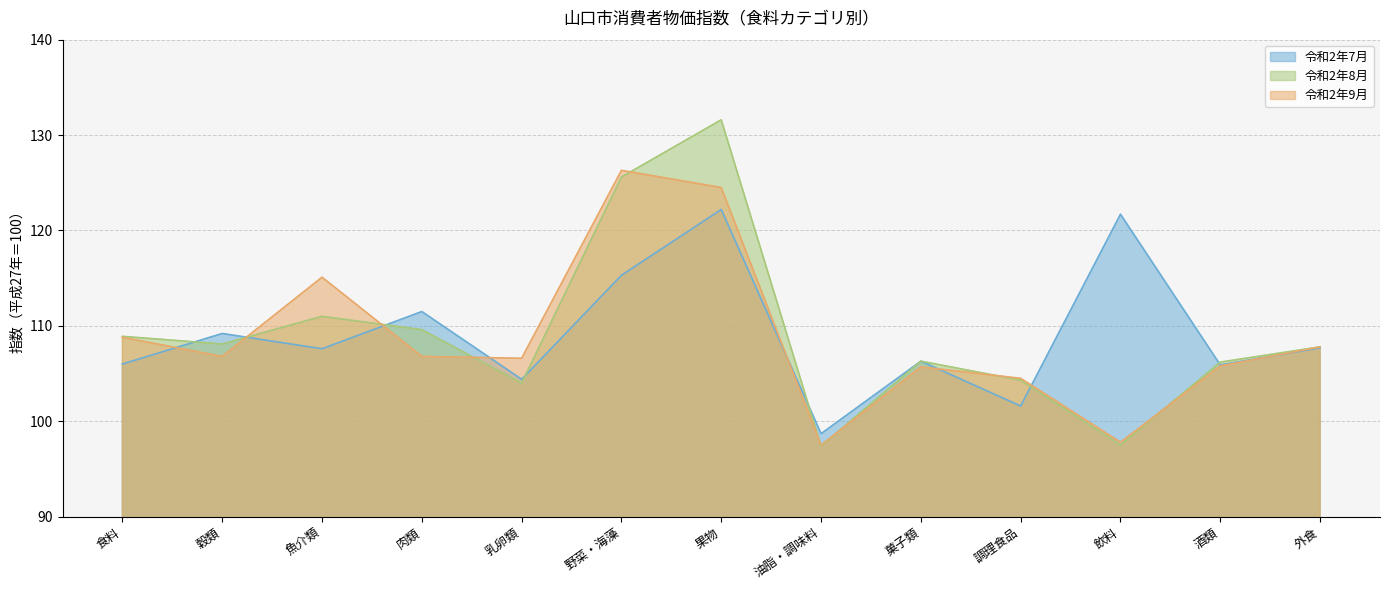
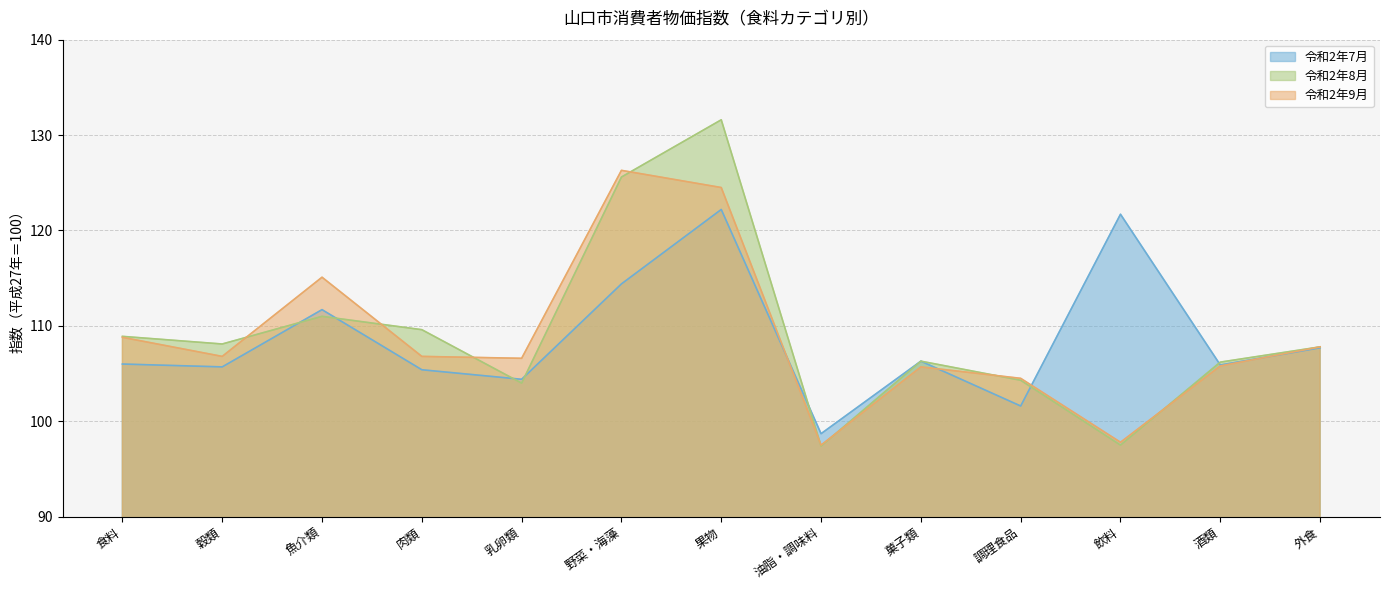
令和2年7月, 穀類: 109 -> 106
令和2年7月, 魚介類: 108 -> 112
令和2年7月, 肉類: 112 -> 105
令和2年7月, 野菜・海藻: 115 -> 114
